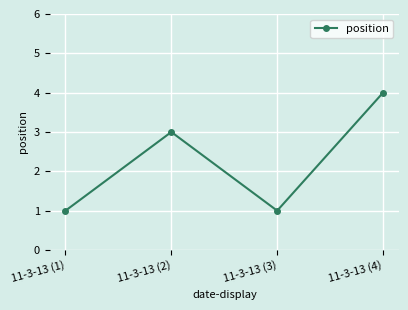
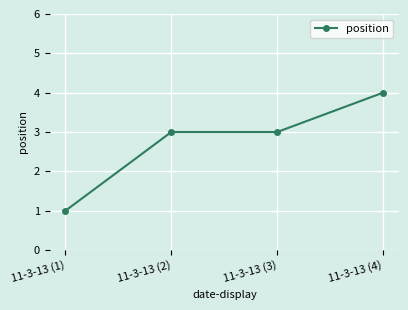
11-3-13 (3): 1 -> 3
